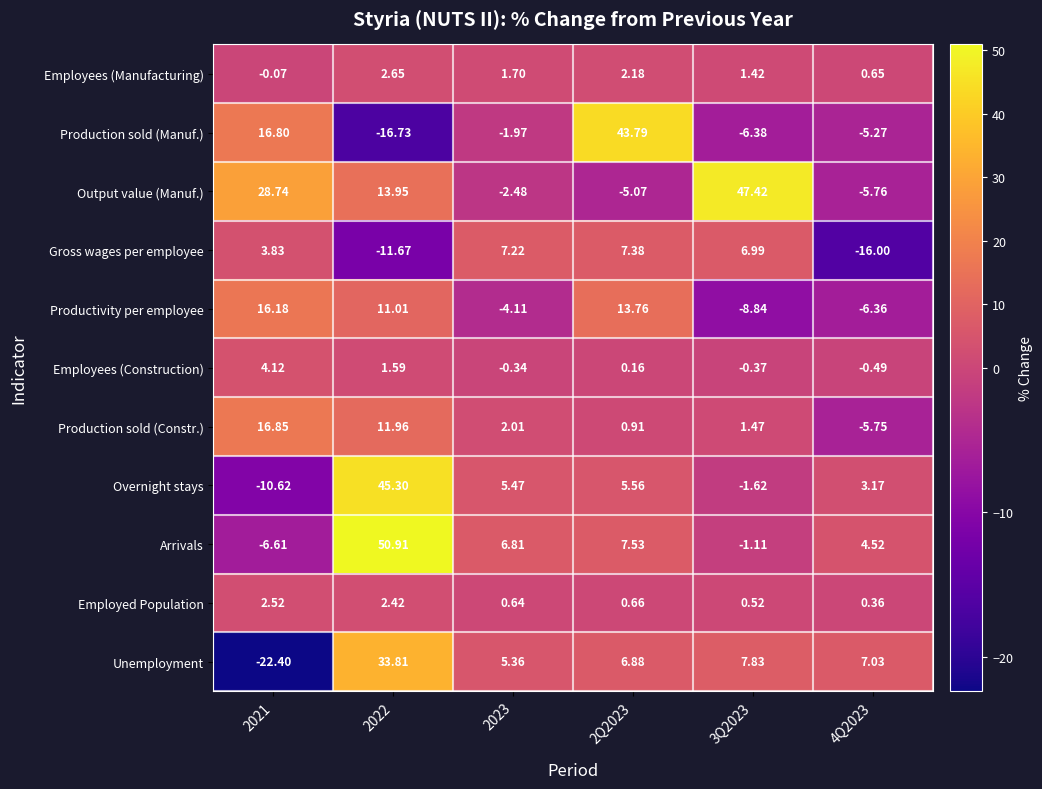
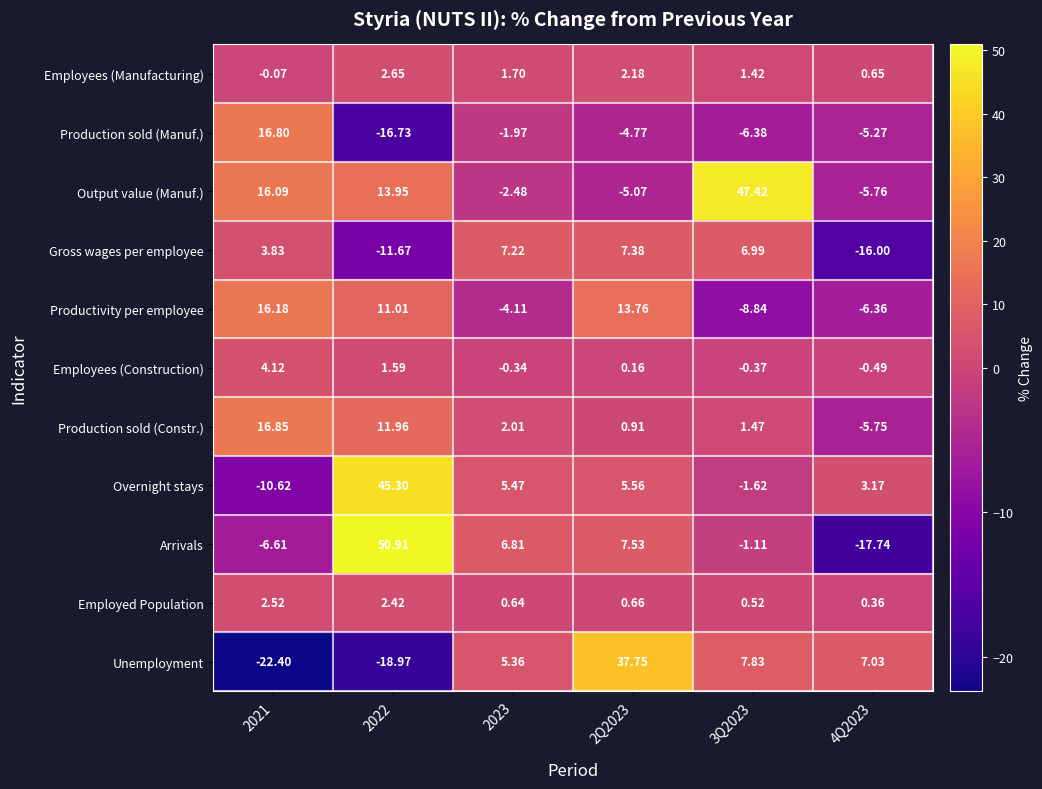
Production sold (Manuf.), 2Q2023: 43.79 -> -4.77
Output value (Manuf.), 2021: 28.74 -> 16.09
Arrivals, 4Q2023: 4.52 -> -17.74
Unemployment, 2022: 33.81 -> -18.97
Unemployment, 2Q2023: 6.88 -> 37.75
